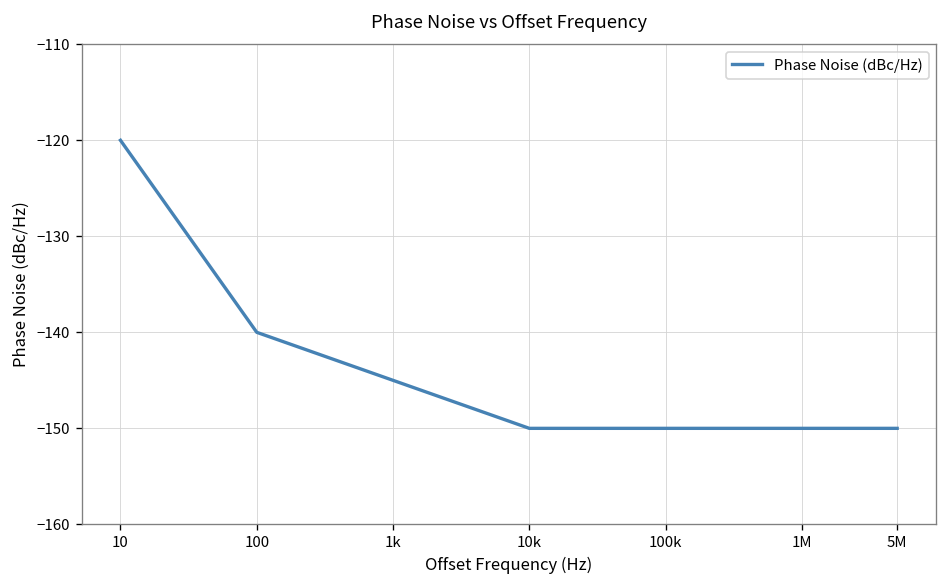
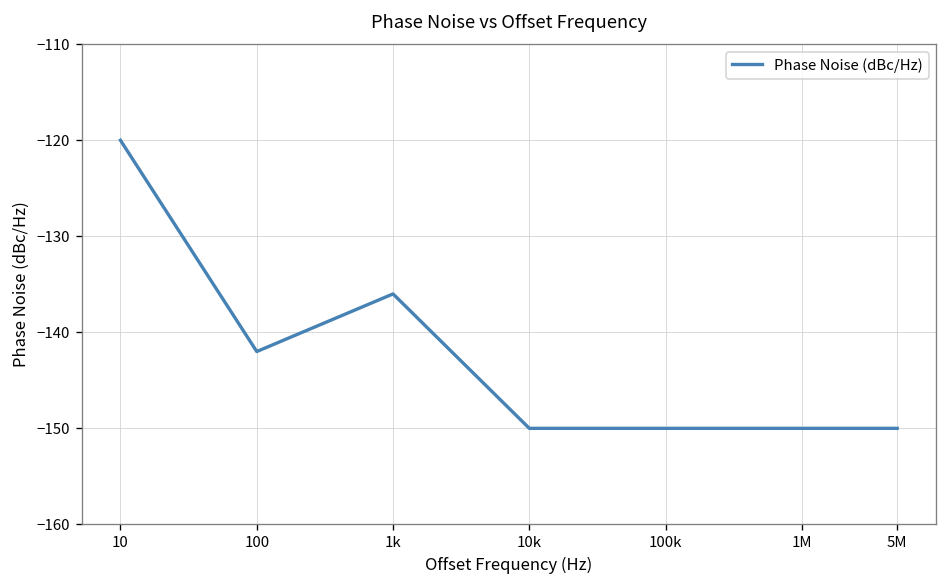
100: -140 -> -142
1k: -145 -> -136
